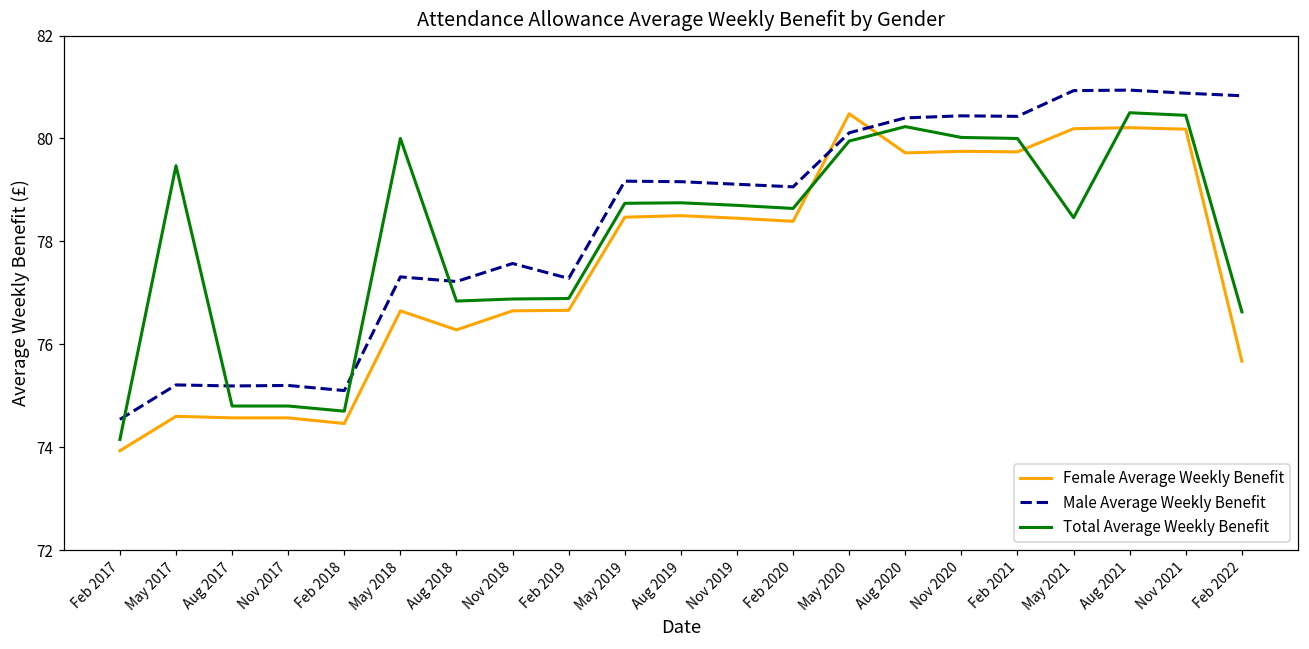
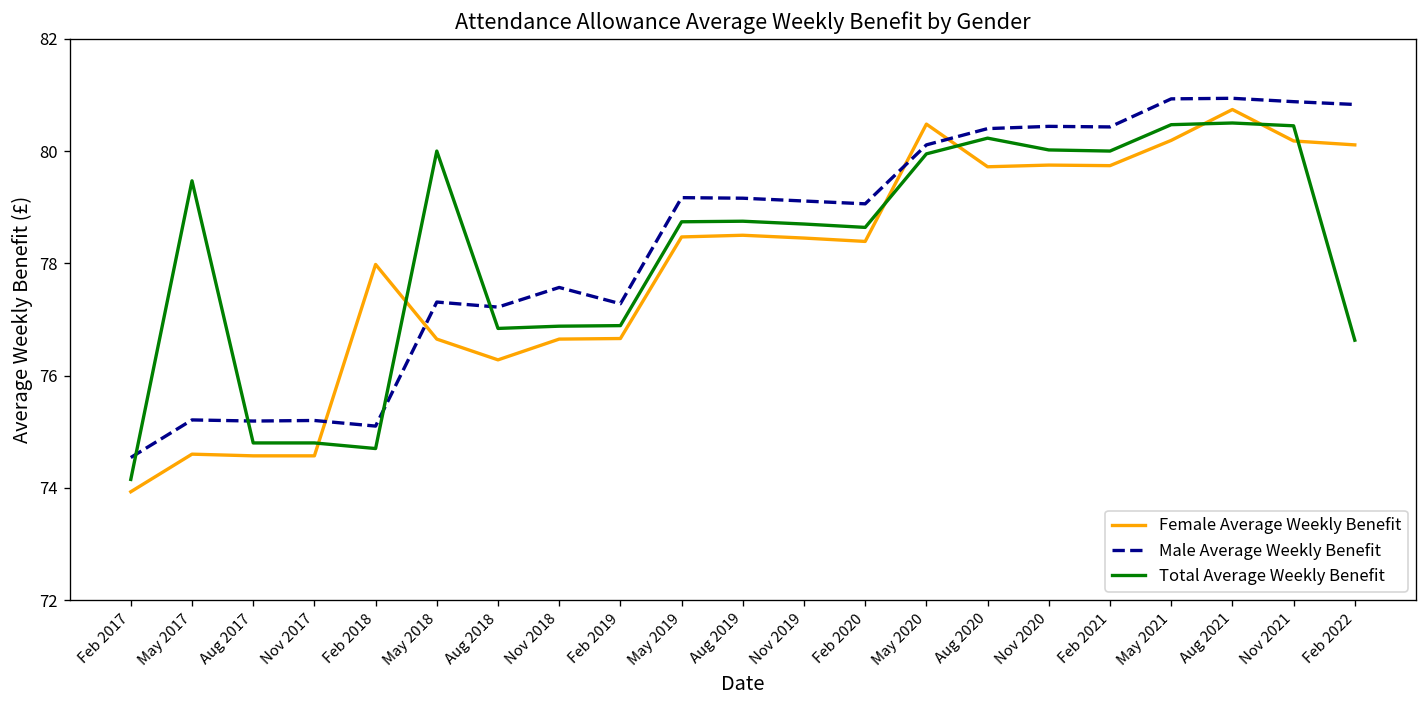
Female Average Weekly Benefit, Feb 2018: 74.5 -> 78.0
Total Average Weekly Benefit, May 2021: 78.5 -> 80.5
Female Average Weekly Benefit, Aug 2021: 80.2 -> 80.7
Female Average Weekly Benefit, Feb 2022: 75.7 -> 80.1
